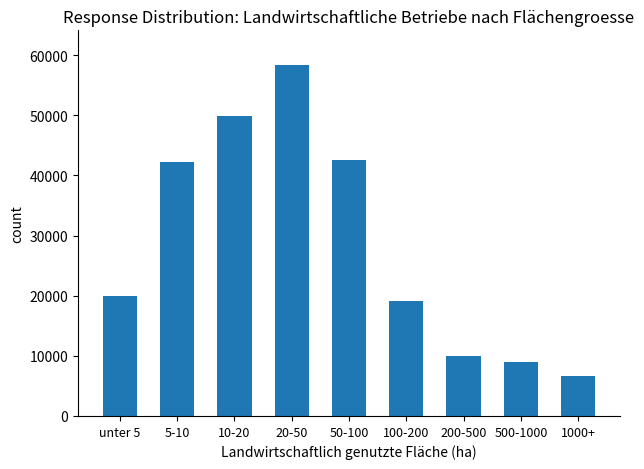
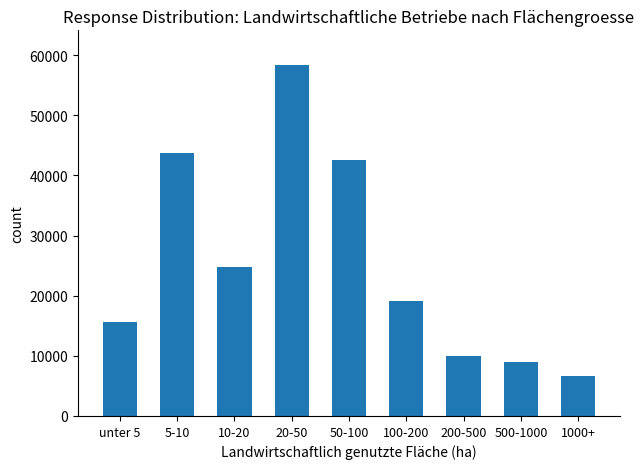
unter 5: 20000 -> 16000
5-10: 42000 -> 44000
10-20: 50000 -> 25000
